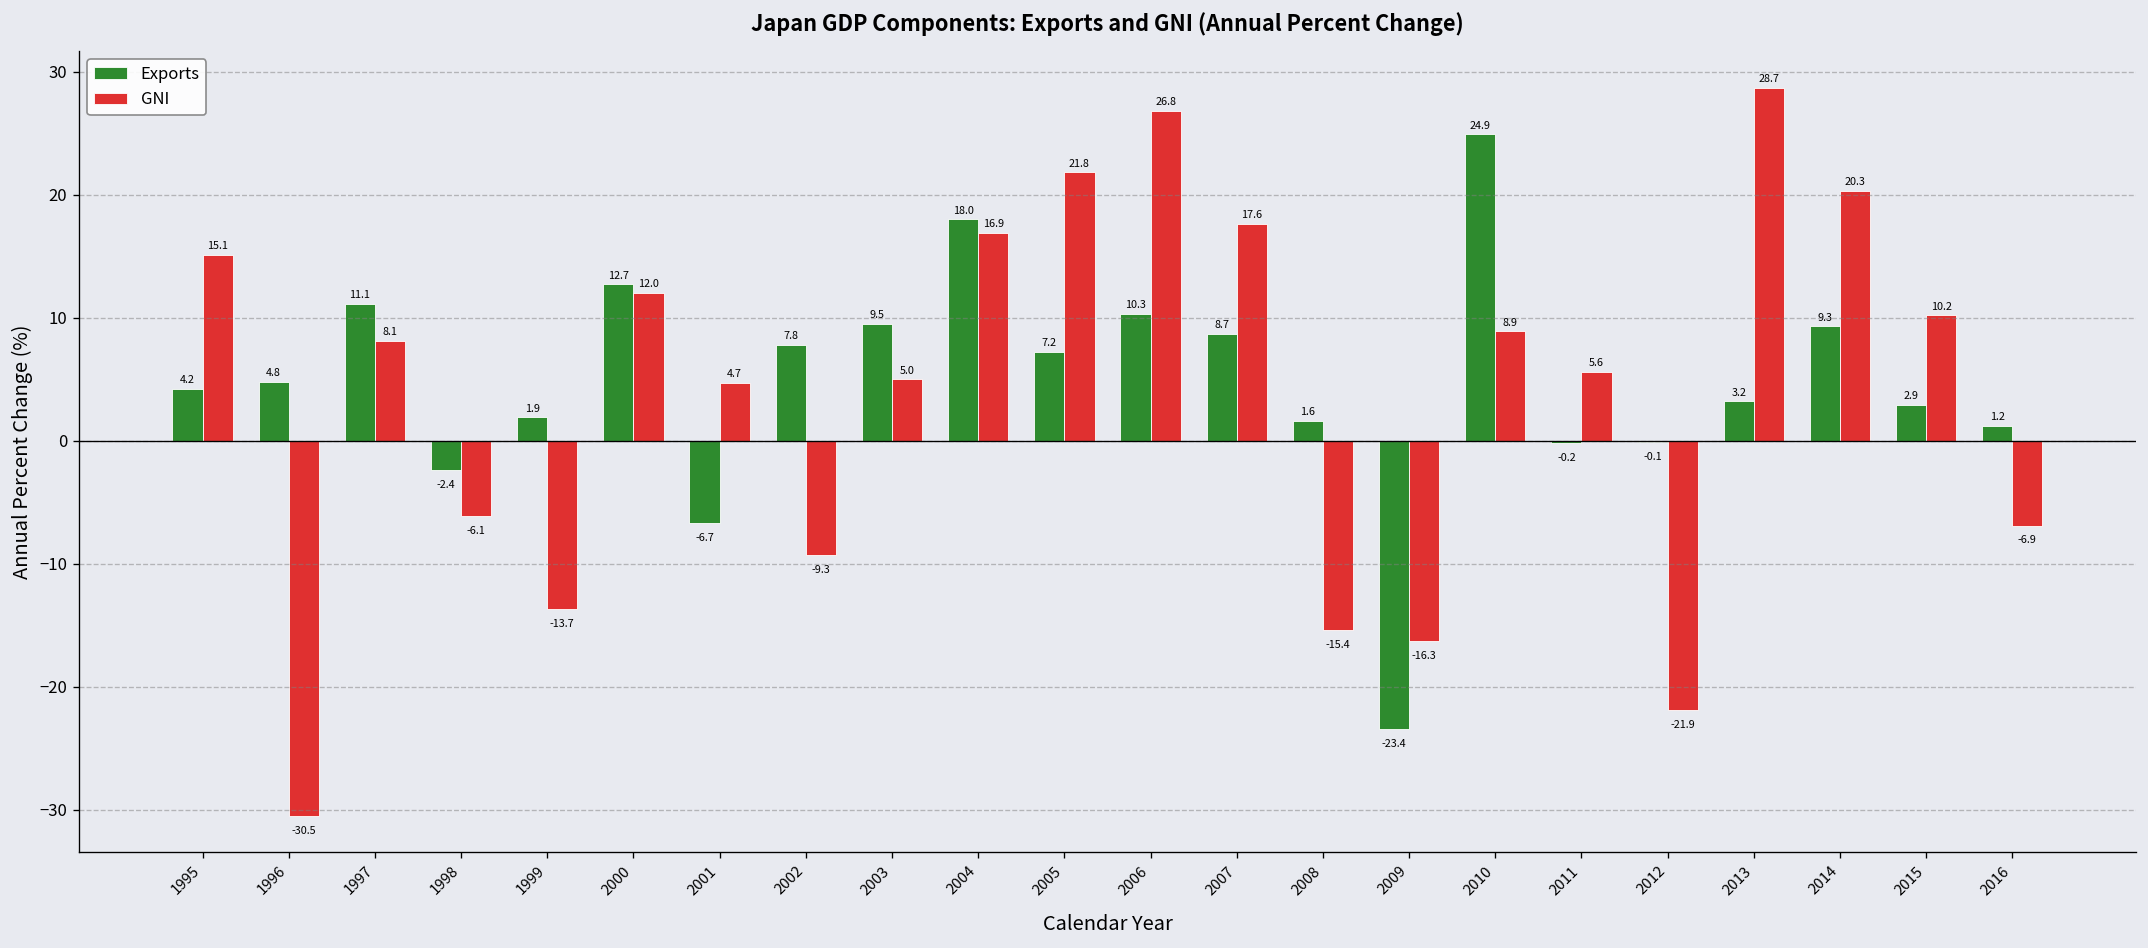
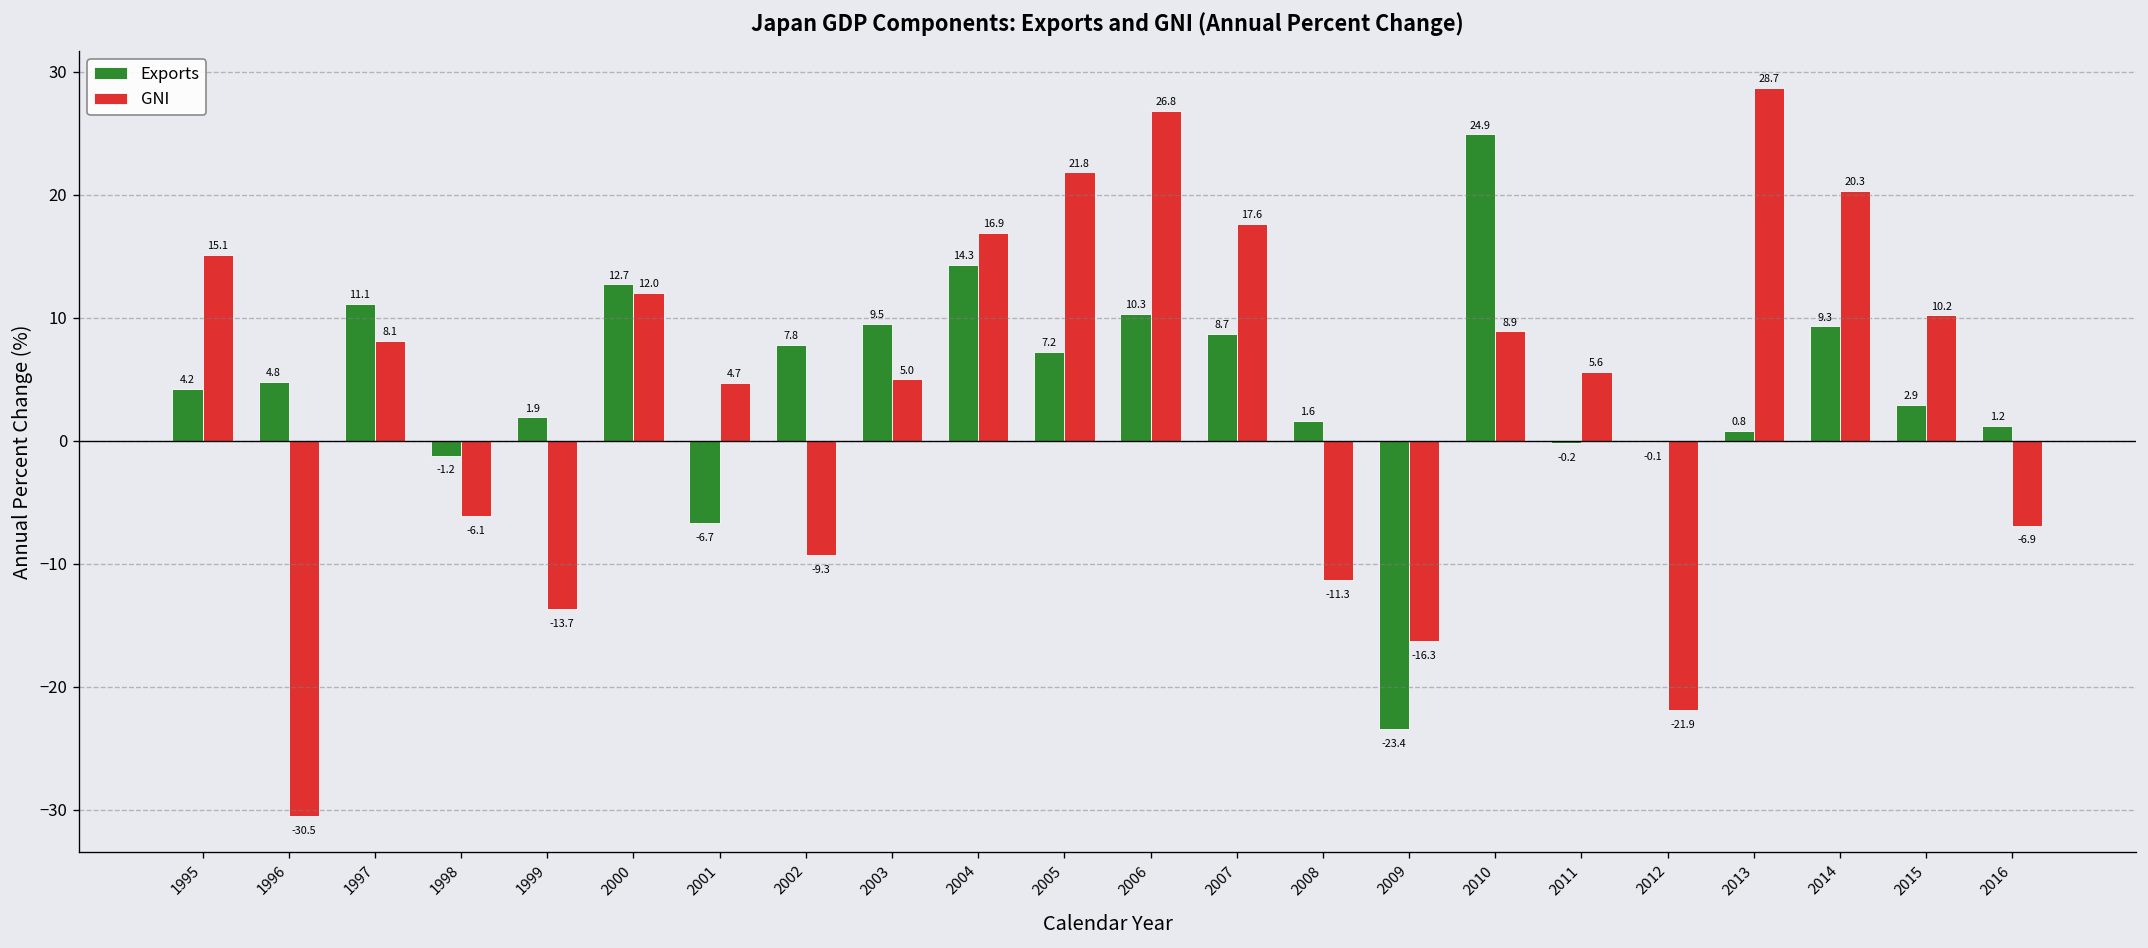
Exports, 1998: -2.4 -> -1.2
Exports, 2004: 18.0 -> 14.3
GNI, 2008: -15.4 -> -11.3
Exports, 2013: 3.2 -> 0.8
